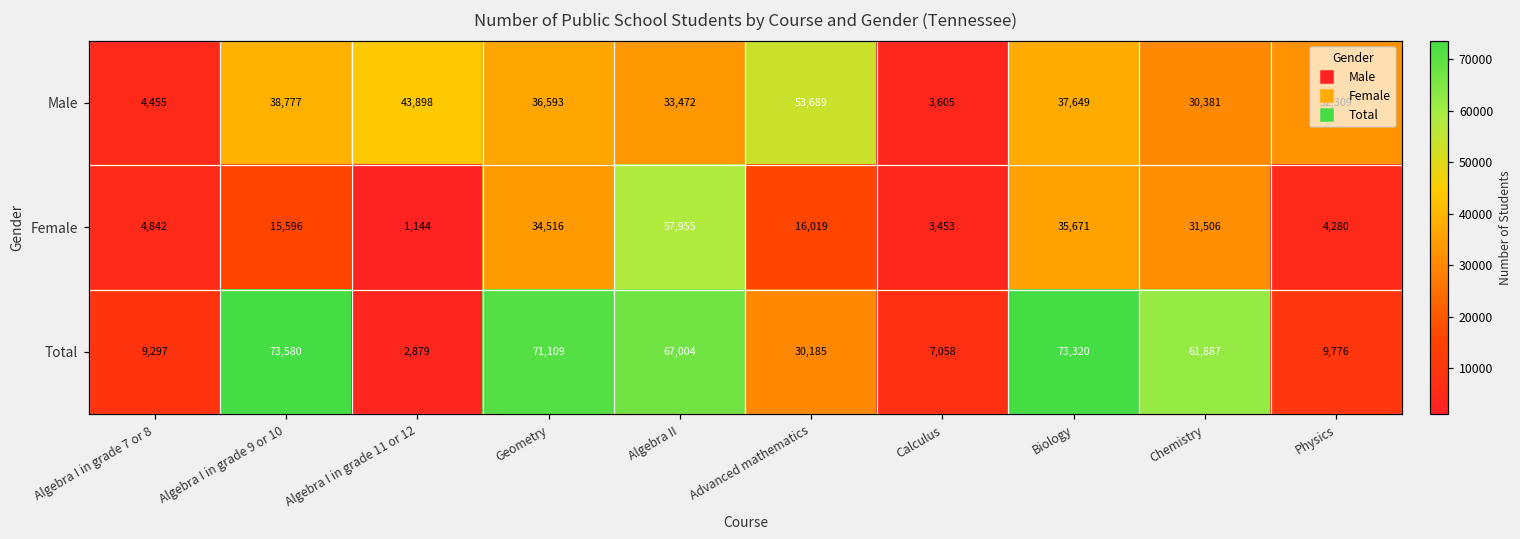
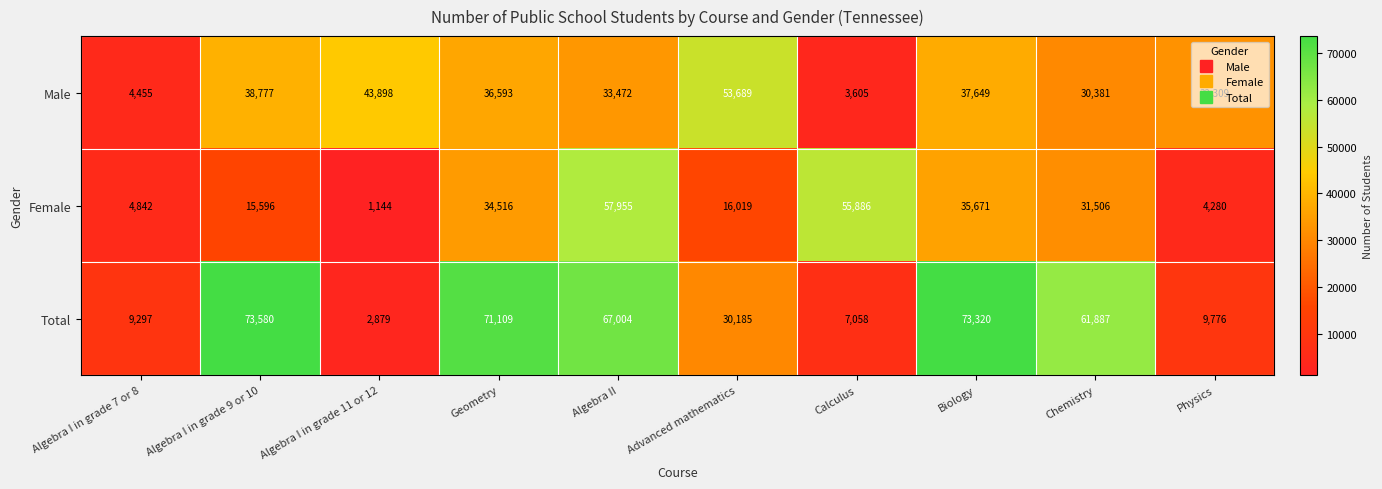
Female, Calculus: 3,453 -> 55,886
